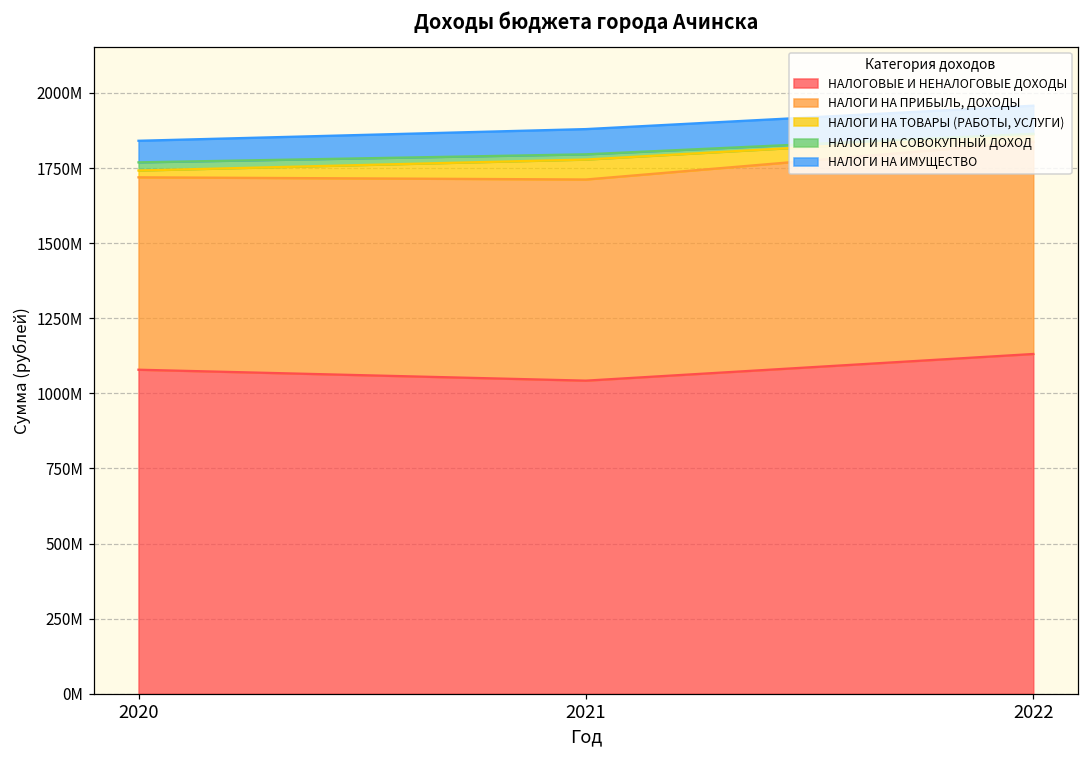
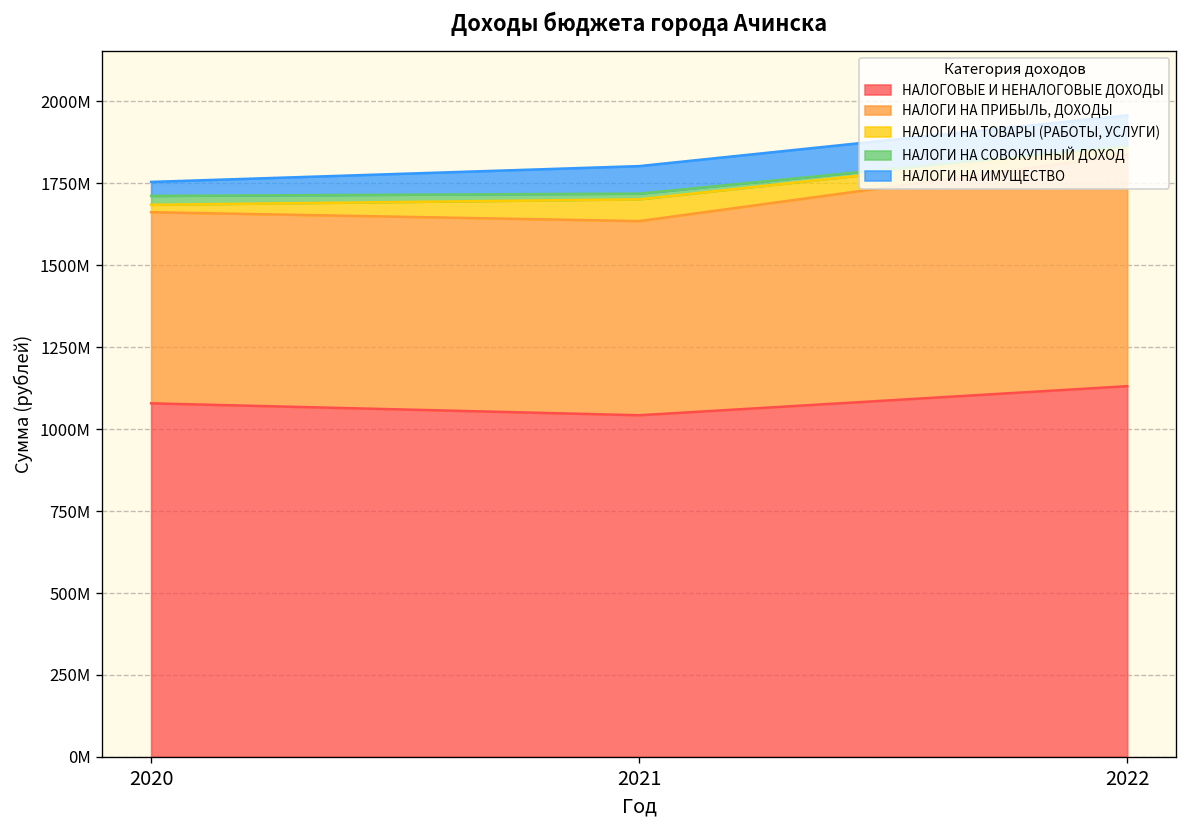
НАЛОГИ НА ПРИБЫЛЬ, ДОХОДЫ, 2020: 640000000 -> 580000000
НАЛОГИ НА ИМУЩЕСТВО, 2020: 70000000 -> 40000000
НАЛОГИ НА ПРИБЫЛЬ, ДОХОДЫ, 2021: 670000000 -> 590000000
